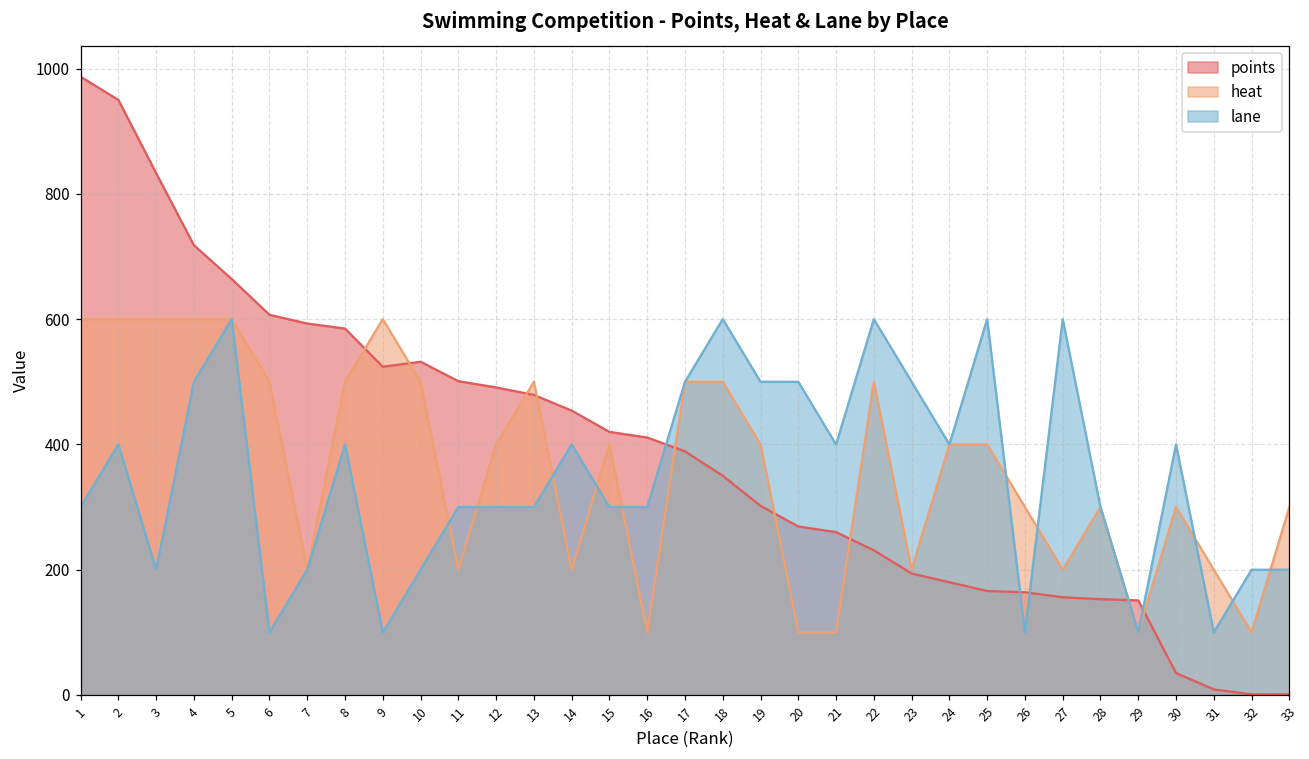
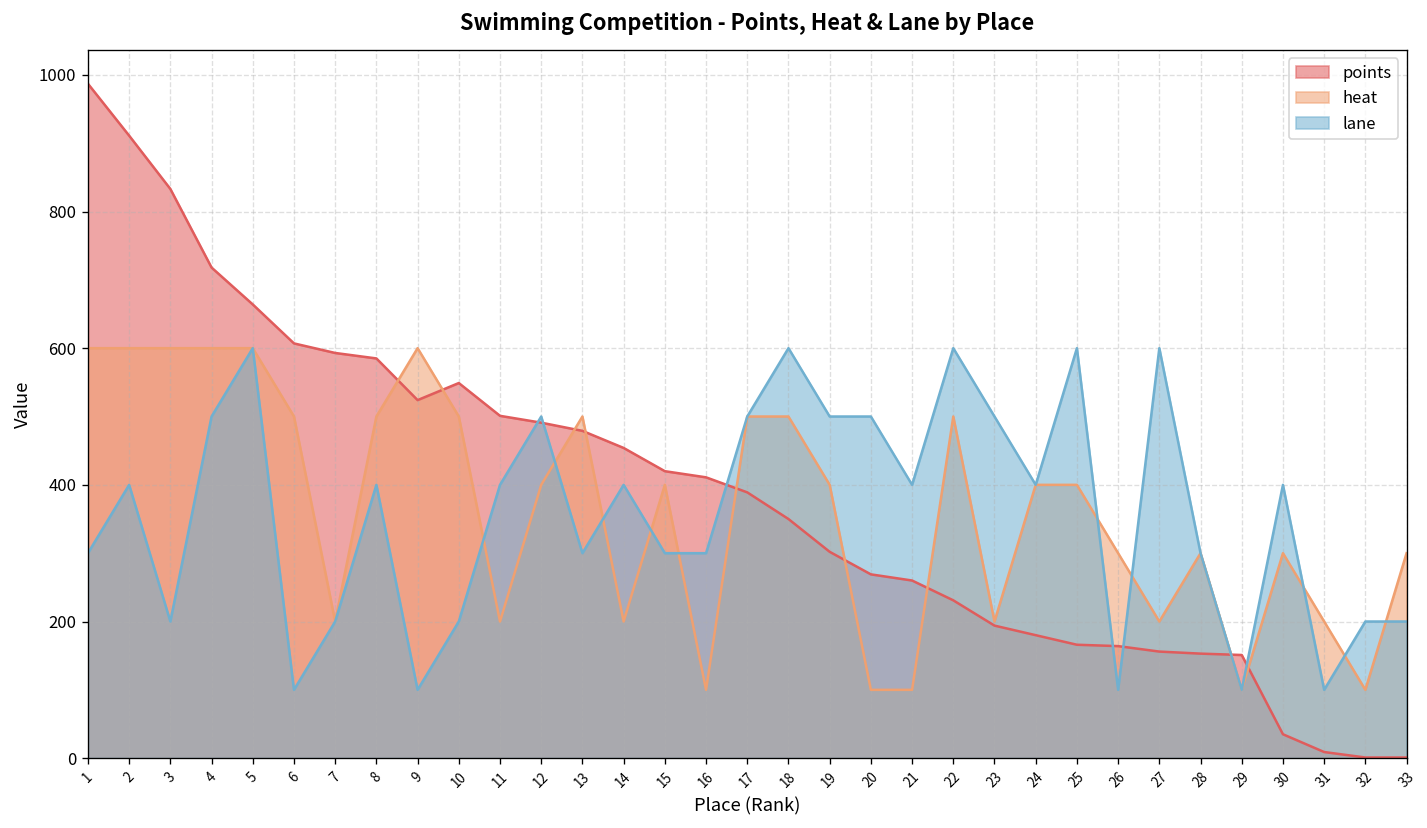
points, 2: 950 -> 910
points, 10: 530 -> 550
lane, 11: 300 -> 400
lane, 12: 300 -> 500
